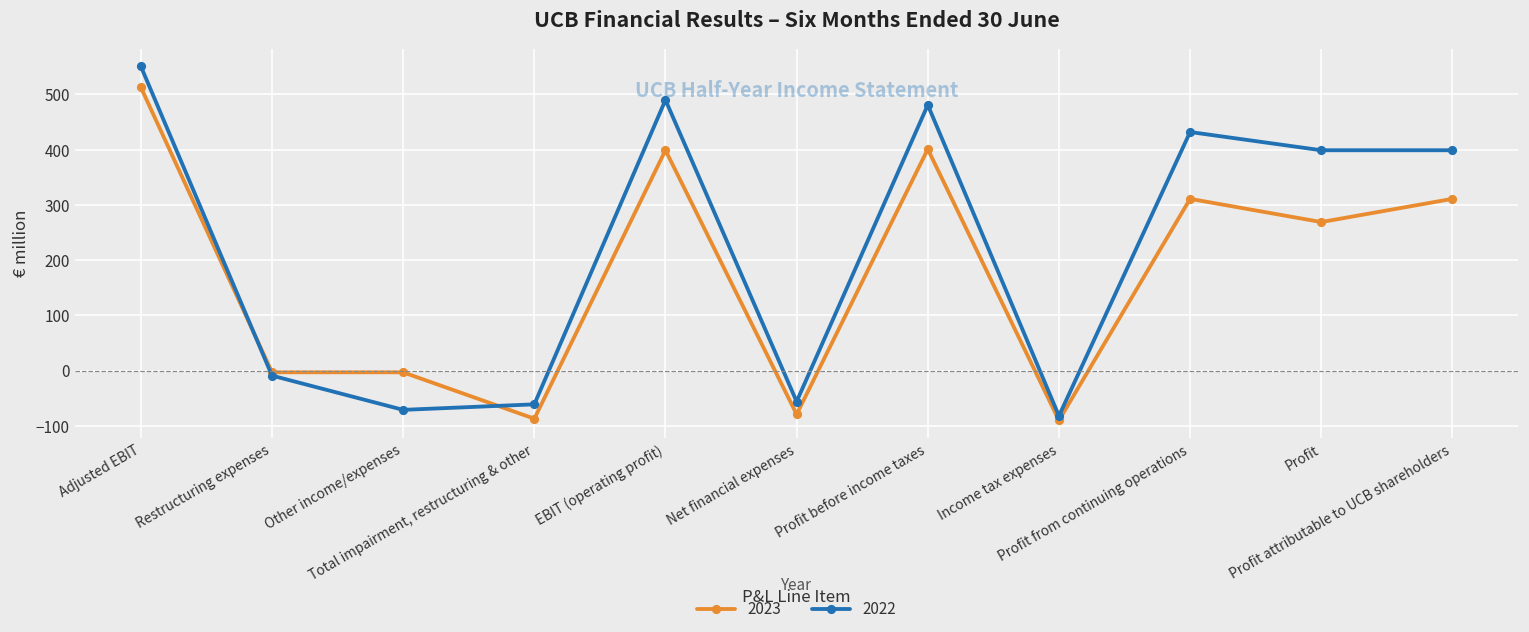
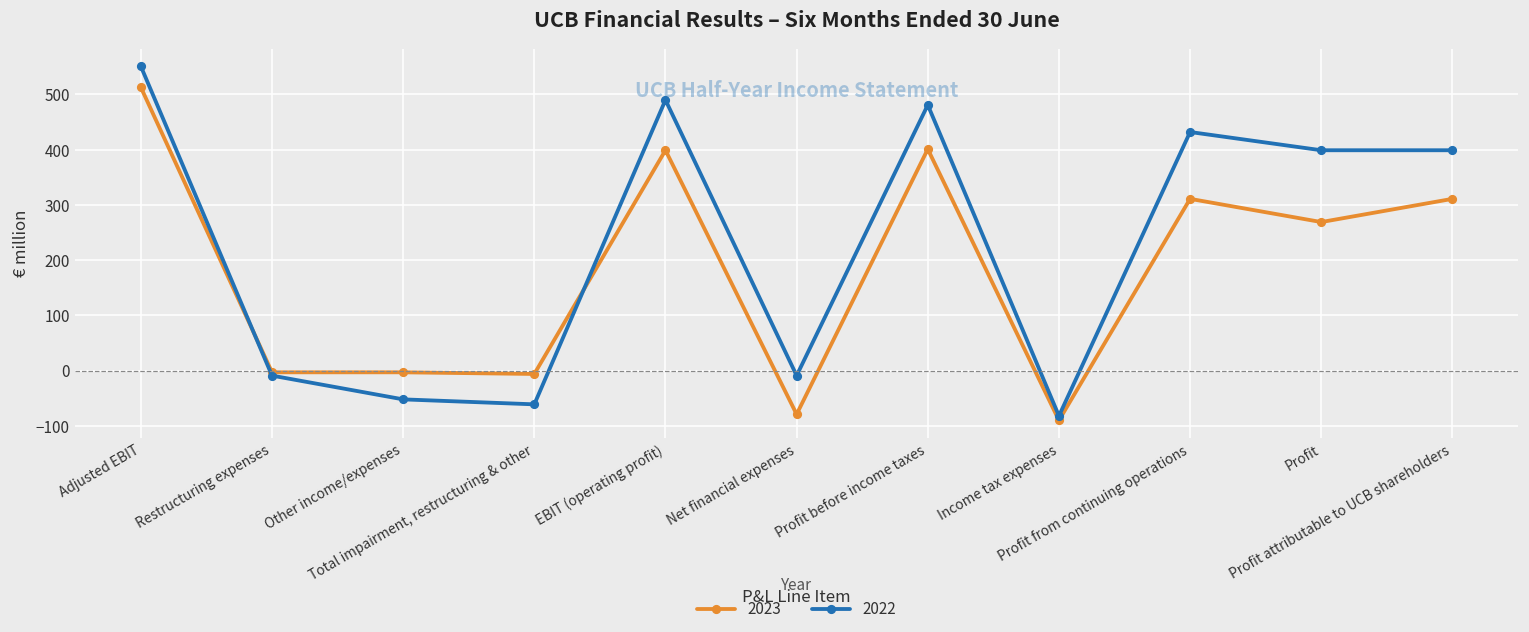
2022, Other income/expenses: -70 -> -50
2023, Total impairment, restructuring & other: -90 -> -10
2022, Net financial expenses: -60 -> -10
